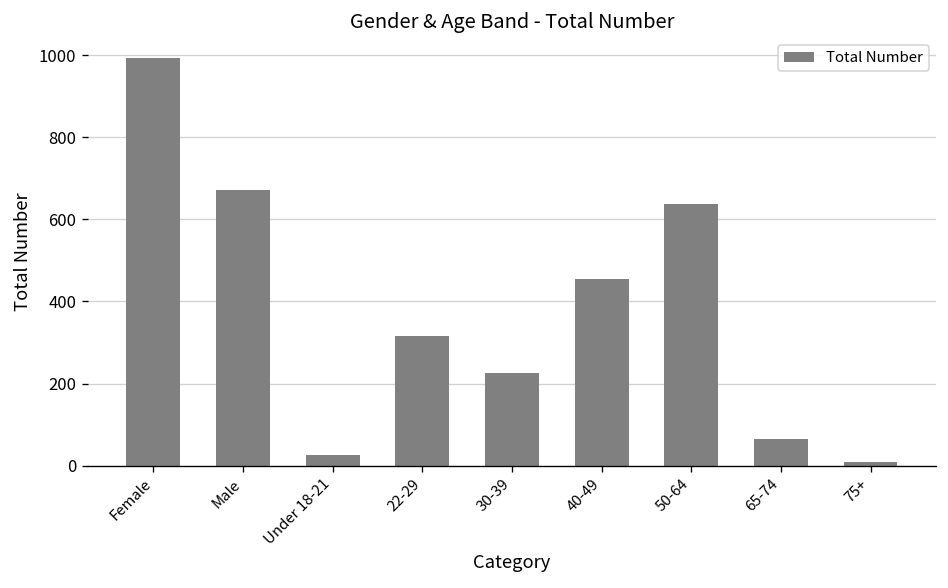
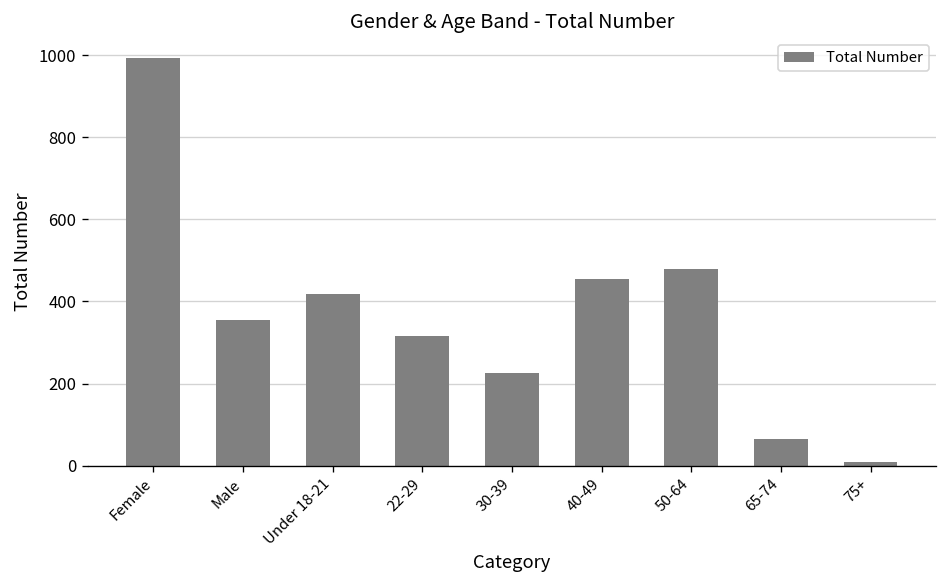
Male: 670 -> 350
Under 18-21: 30 -> 420
50-64: 640 -> 480
